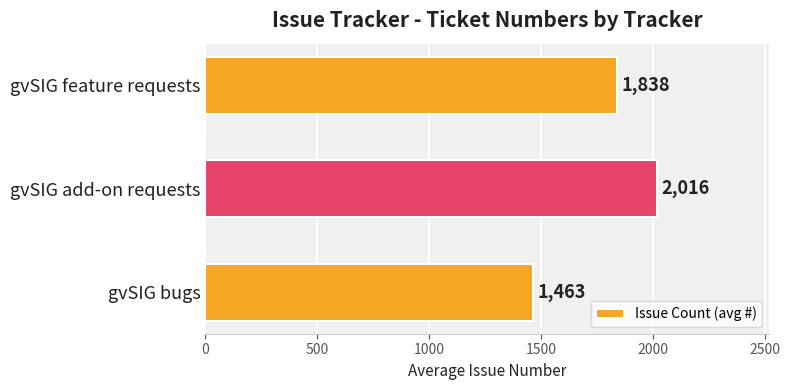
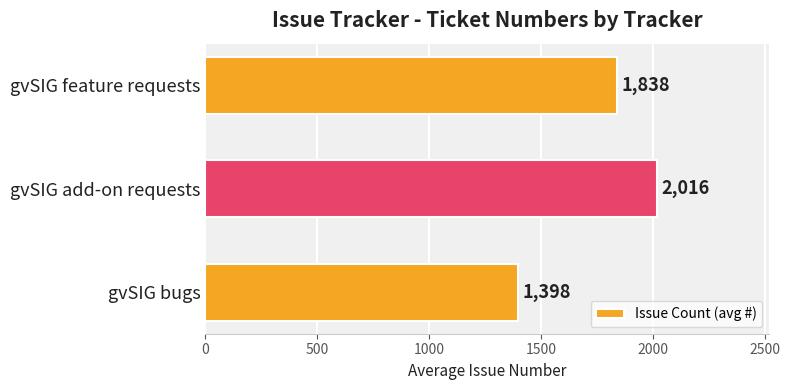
gvSIG bugs: 1,463 -> 1,398
